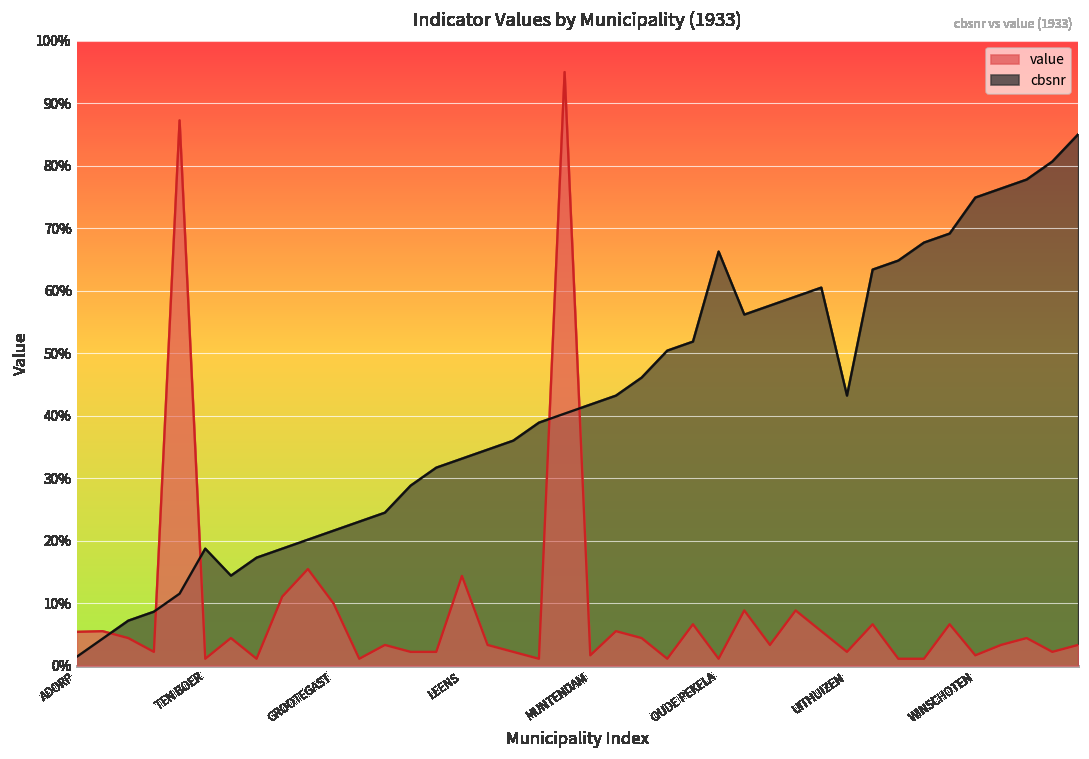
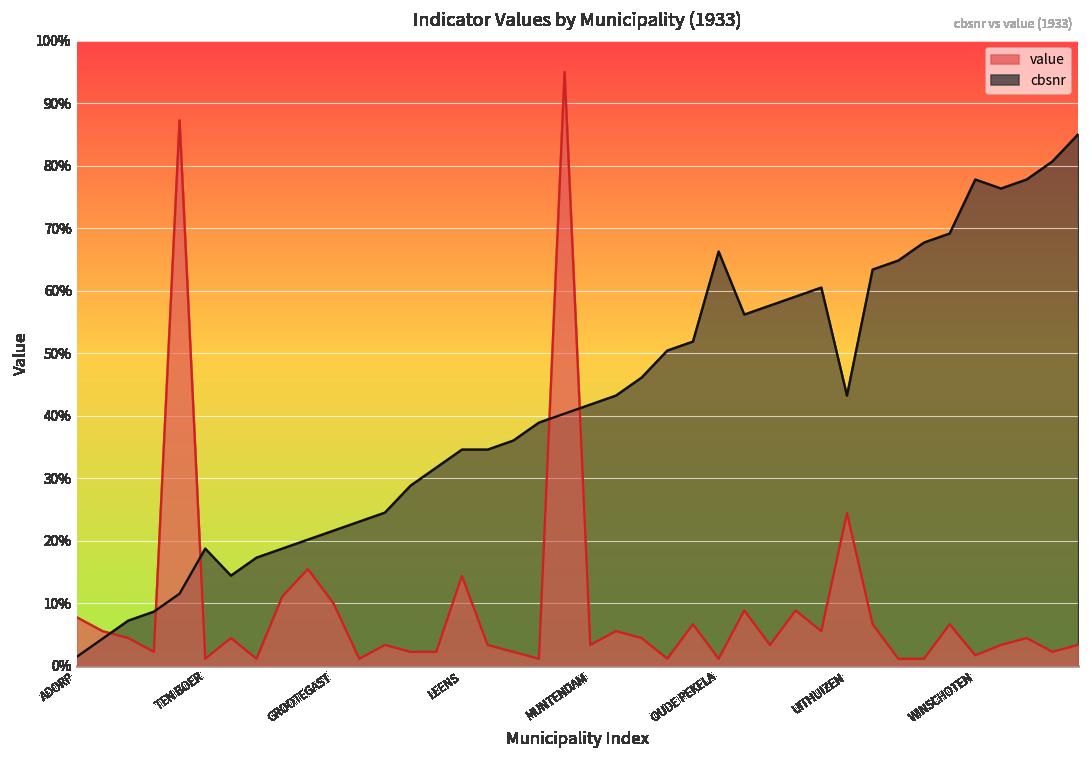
value, ADORP: 5% -> 8%
cbsnr, LEENS: 33% -> 35%
value, MUNTENDAM: 2% -> 3%
value, UITHUIZEN: 2% -> 24%
cbsnr, WINSCHOTEN: 75% -> 78%
